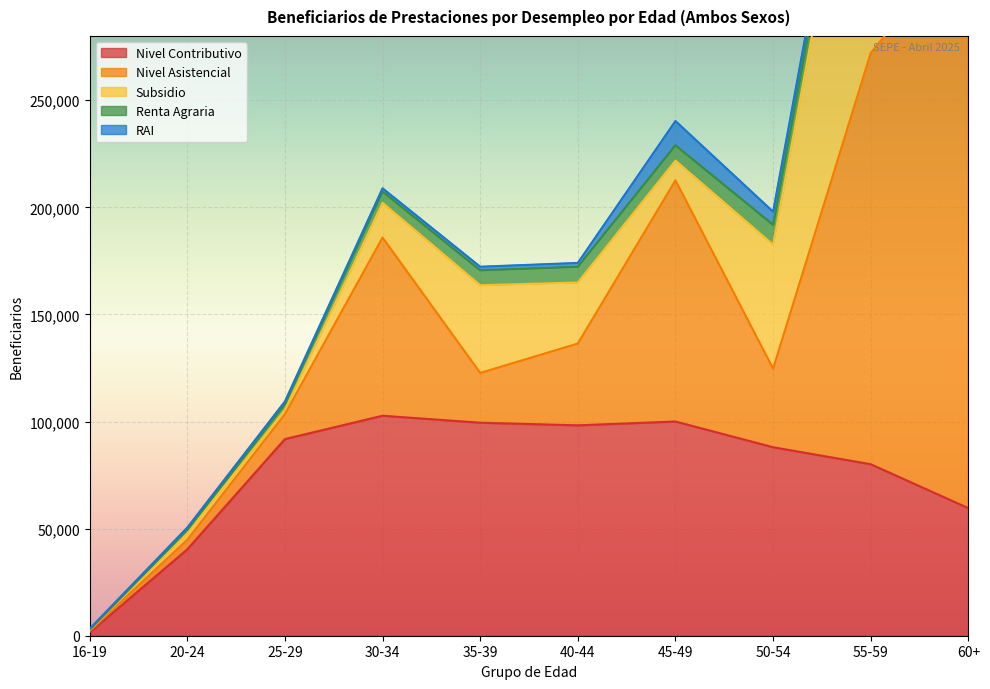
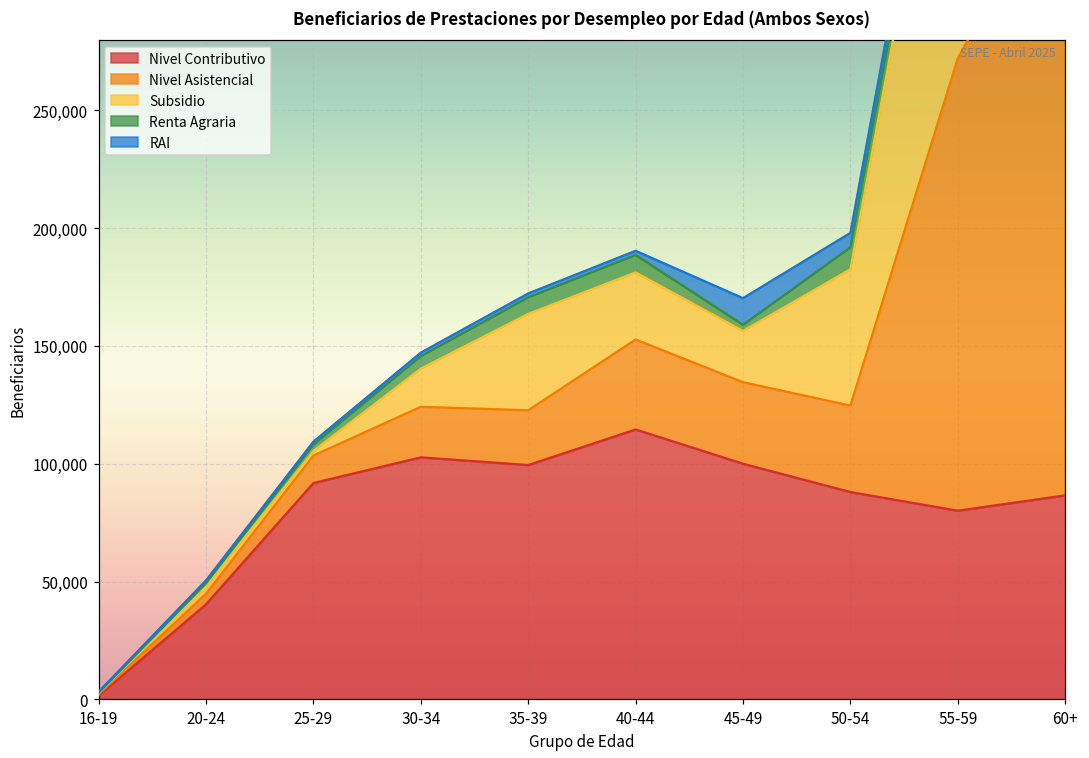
Nivel Asistencial, 30-34: 83,000 -> 21,000
Nivel Contributivo, 40-44: 98,000 -> 115,000
Nivel Asistencial, 45-49: 113,000 -> 35,000
Subsidio, 45-49: 9,000 -> 22,000
Renta Agraria, 45-49: 7,000 -> 3,000
Nivel Contributivo, 60+: 60,000 -> 87,000
